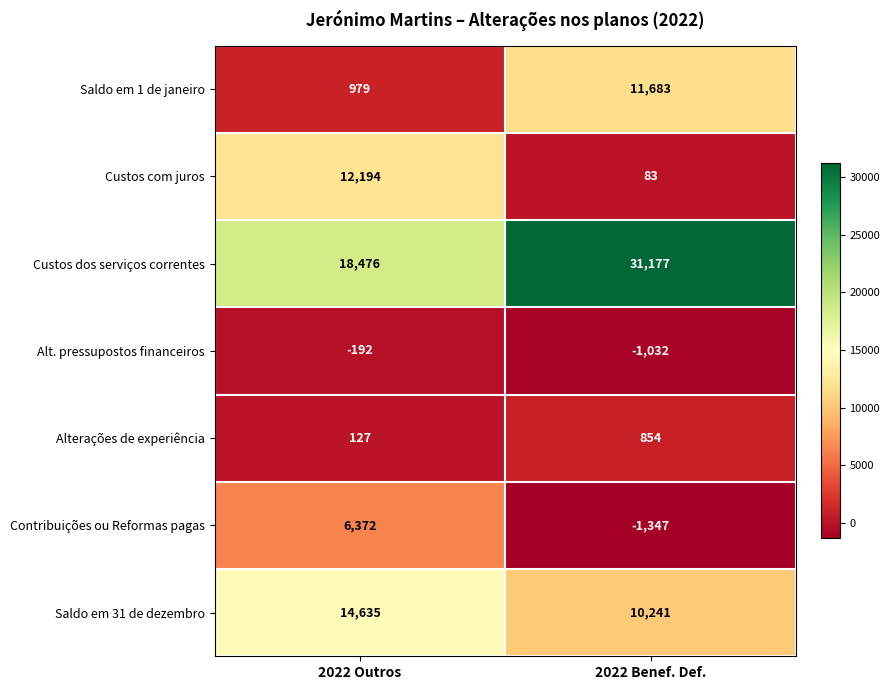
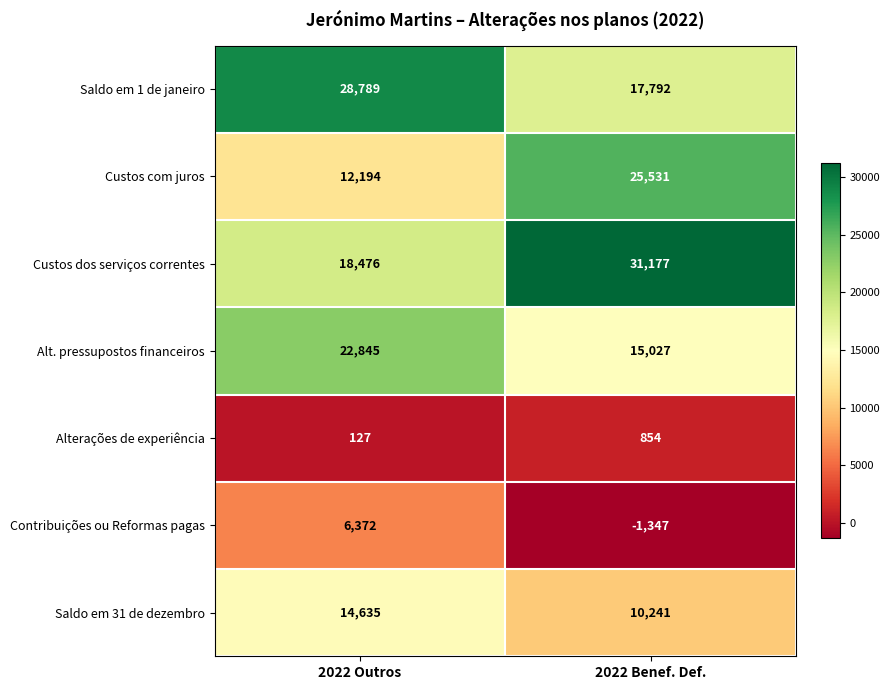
Saldo em 1 de janeiro, 2022 Outros: 979 -> 28,789
Saldo em 1 de janeiro, 2022 Benef. Def.: 11,683 -> 17,792
Custos com juros, 2022 Benef. Def.: 83 -> 25,531
Alt. pressupostos financeiros, 2022 Outros: -192 -> 22,845
Alt. pressupostos financeiros, 2022 Benef. Def.: -1,032 -> 15,027
